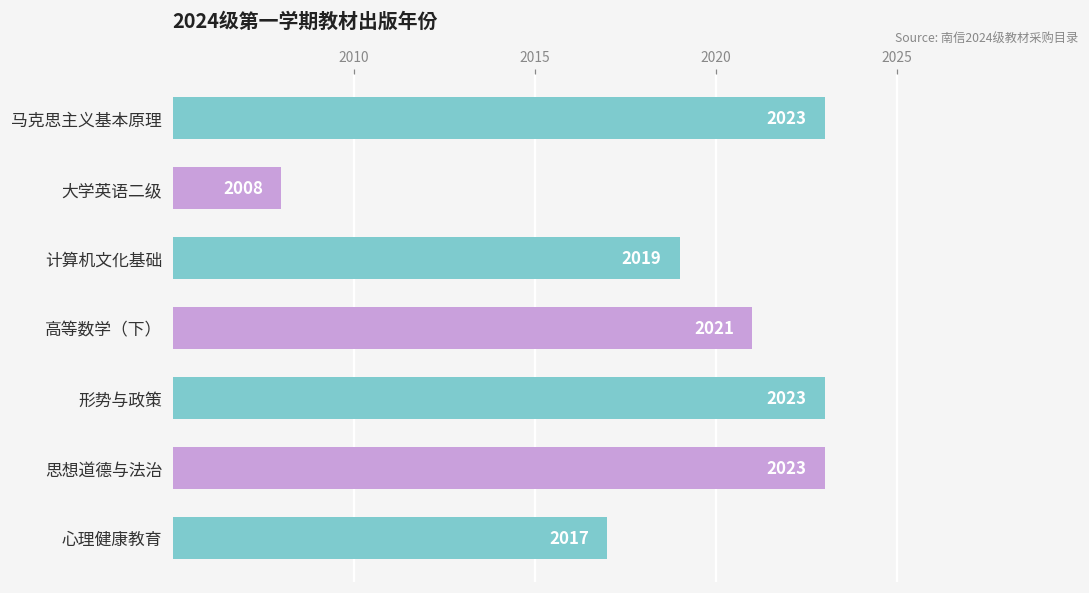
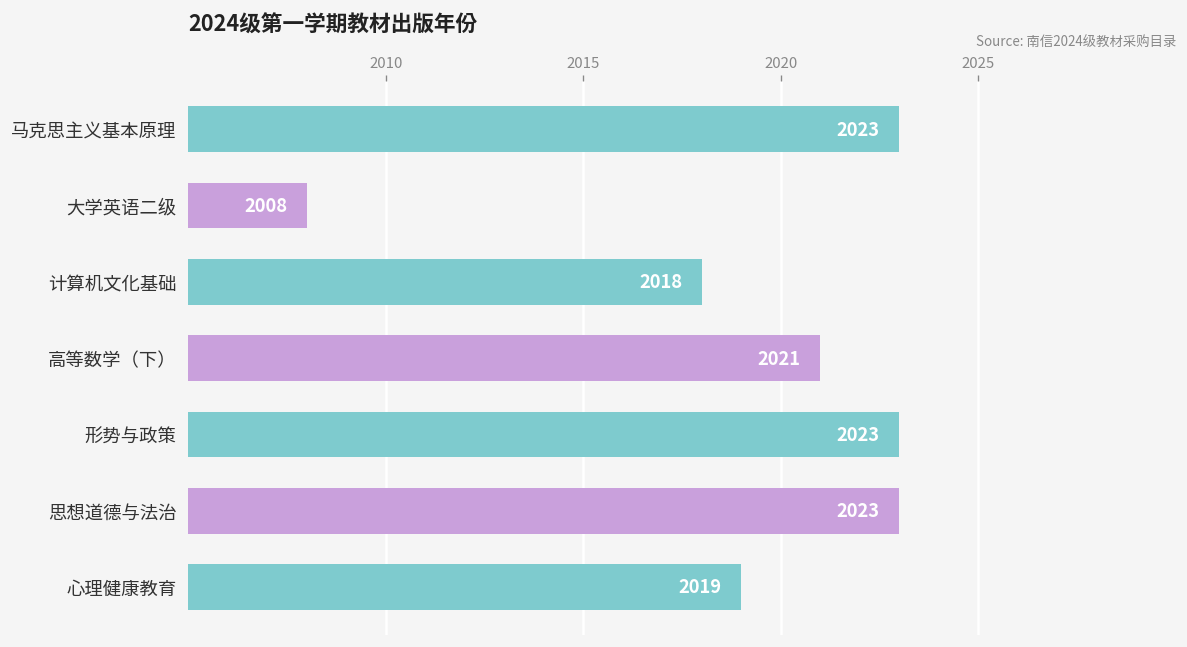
计算机文化基础: 2019 -> 2018
心理健康教育: 2017 -> 2019
